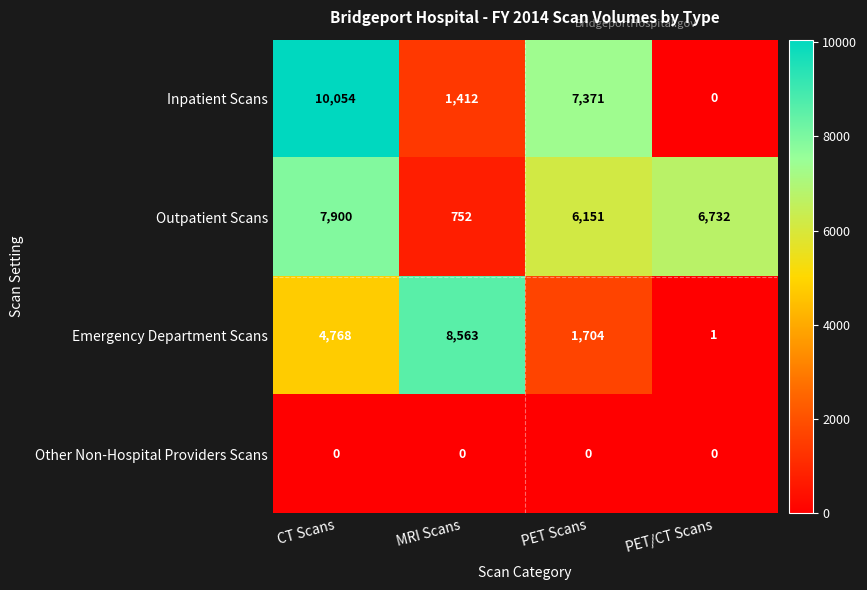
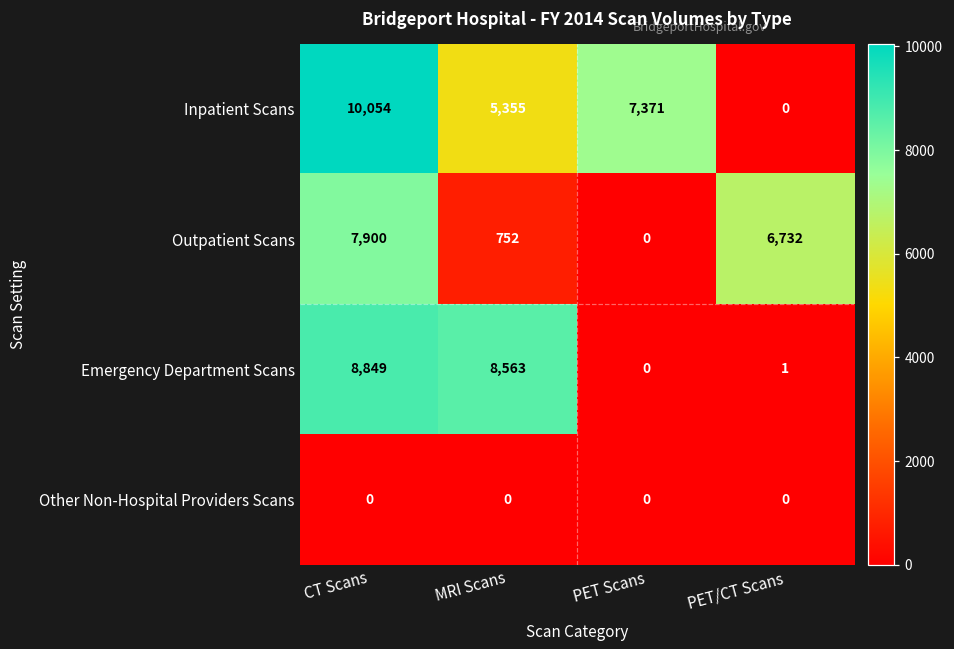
Inpatient Scans, MRI Scans: 1,412 -> 5,355
Outpatient Scans, PET Scans: 6,151 -> 0
Emergency Department Scans, CT Scans: 4,768 -> 8,849
Emergency Department Scans, PET Scans: 1,704 -> 0
